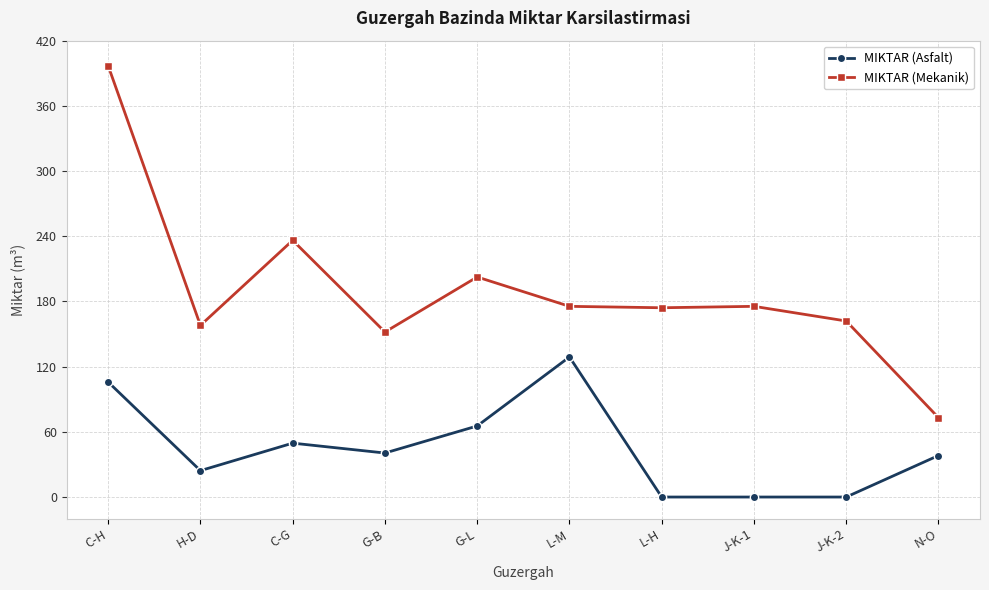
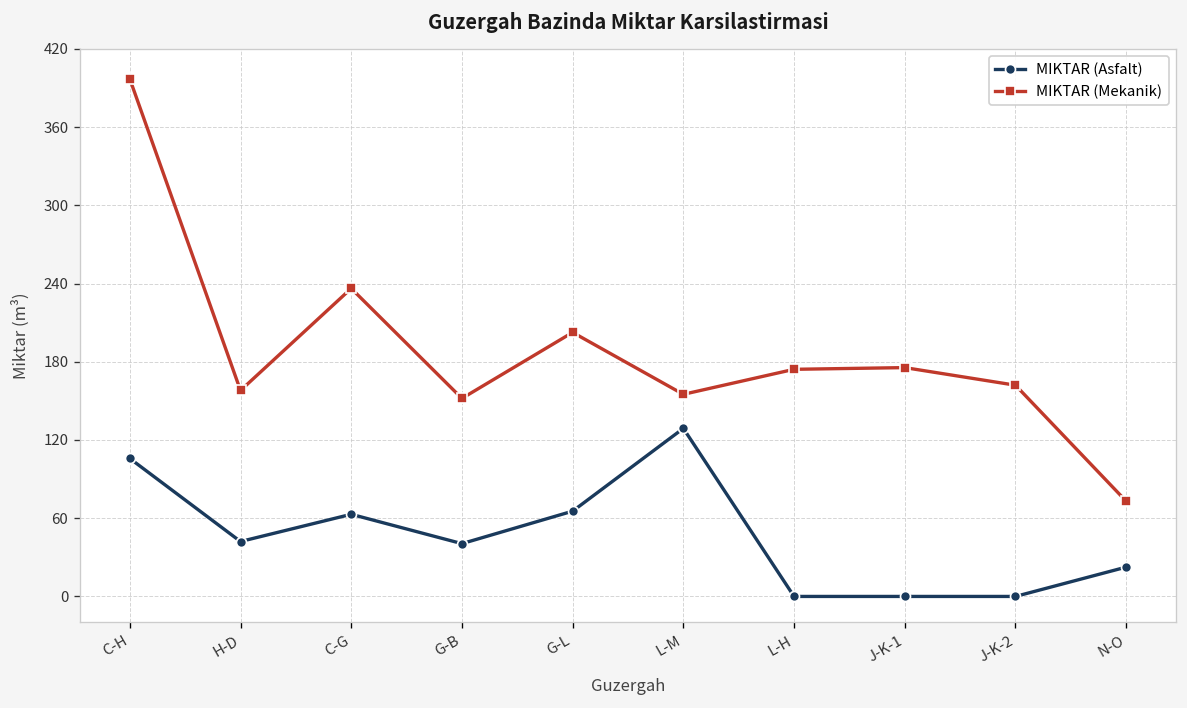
MIKTAR (Asfalt), H-D: 24 -> 42
MIKTAR (Asfalt), C-G: 50 -> 63
MIKTAR (Mekanik), L-M: 176 -> 155
MIKTAR (Asfalt), N-O: 38 -> 23
